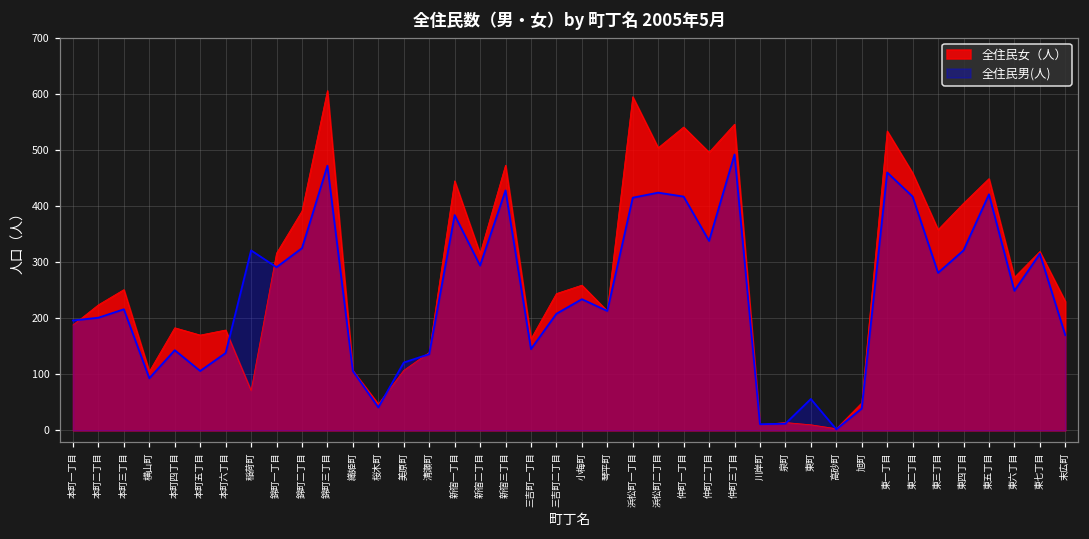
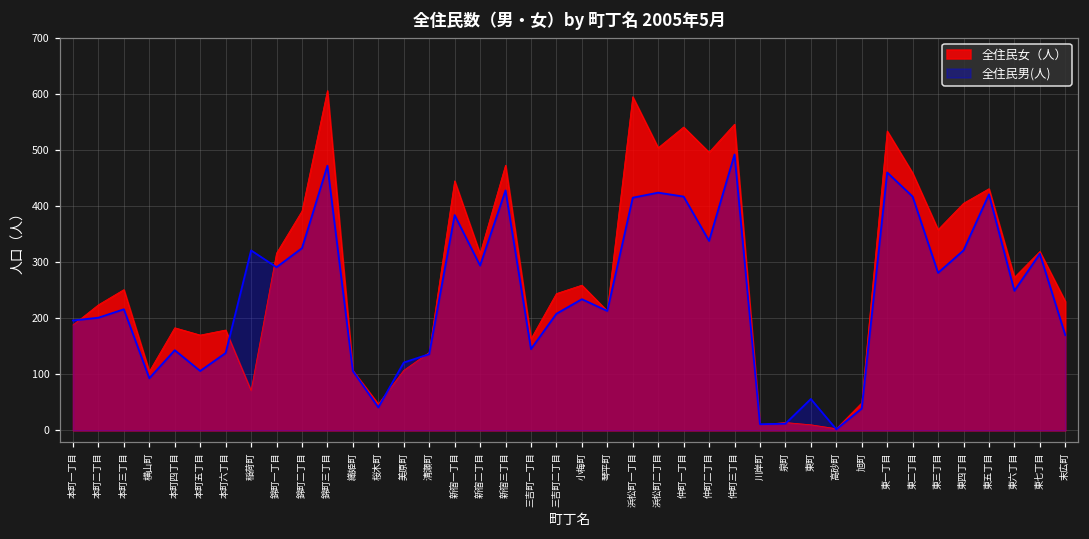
全住民女（人）, 東五丁目: 450 -> 430
